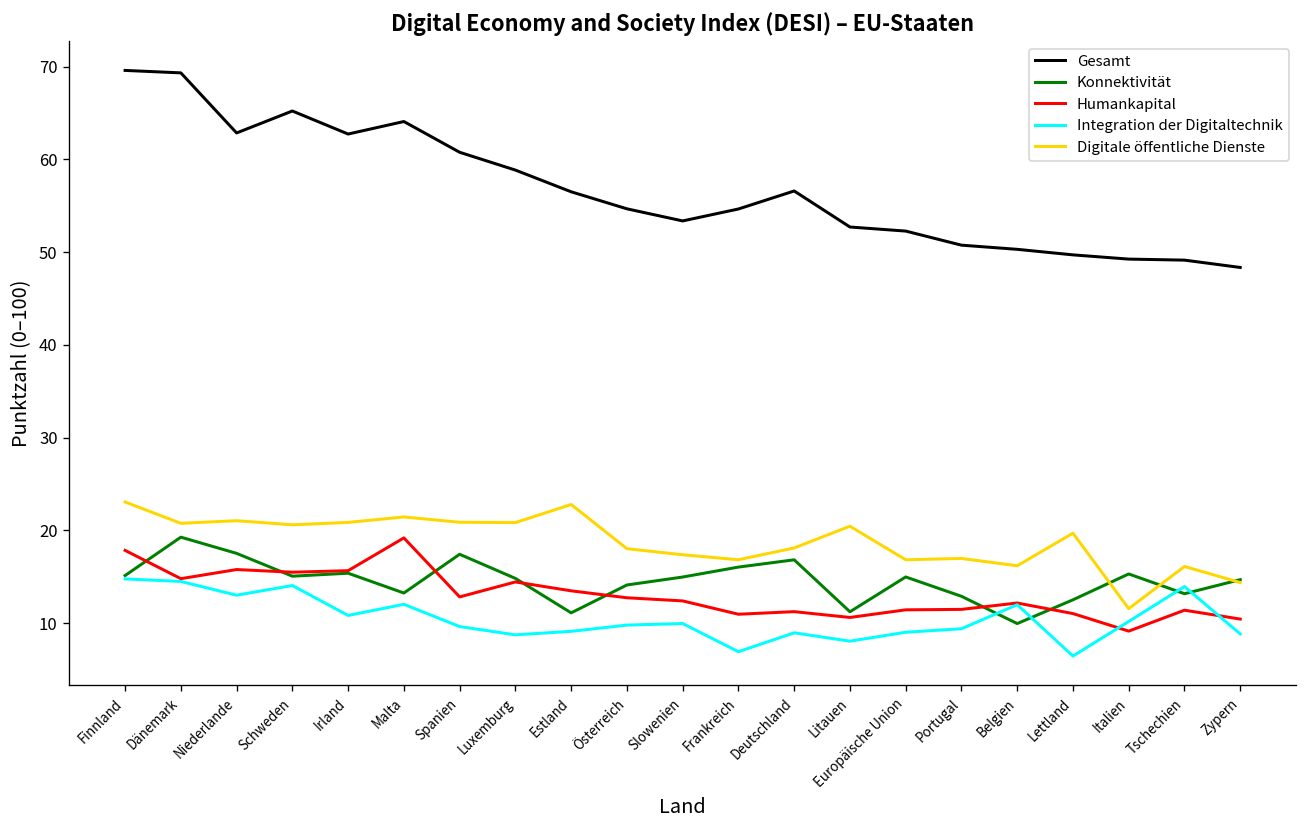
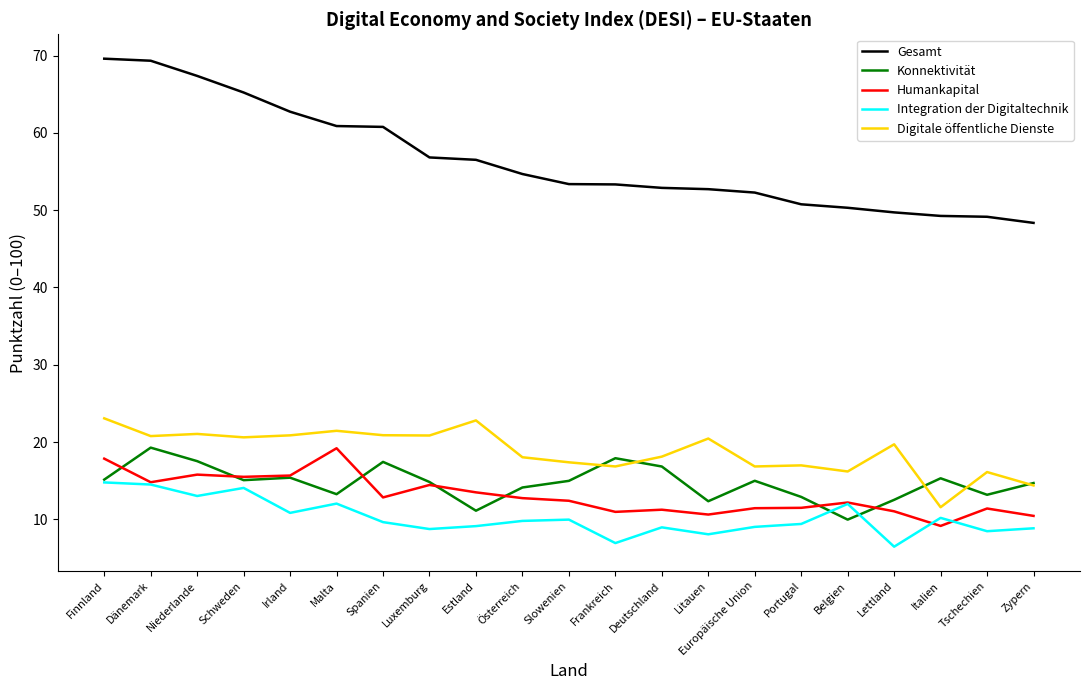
Gesamt, Niederlande: 63 -> 67
Gesamt, Malta: 64 -> 61
Gesamt, Luxemburg: 59 -> 57
Gesamt, Frankreich: 55 -> 53
Konnektivität, Frankreich: 16 -> 18
Gesamt, Deutschland: 57 -> 53
Konnektivität, Litauen: 11 -> 12
Integration der Digitaltechnik, Tschechien: 14 -> 8
